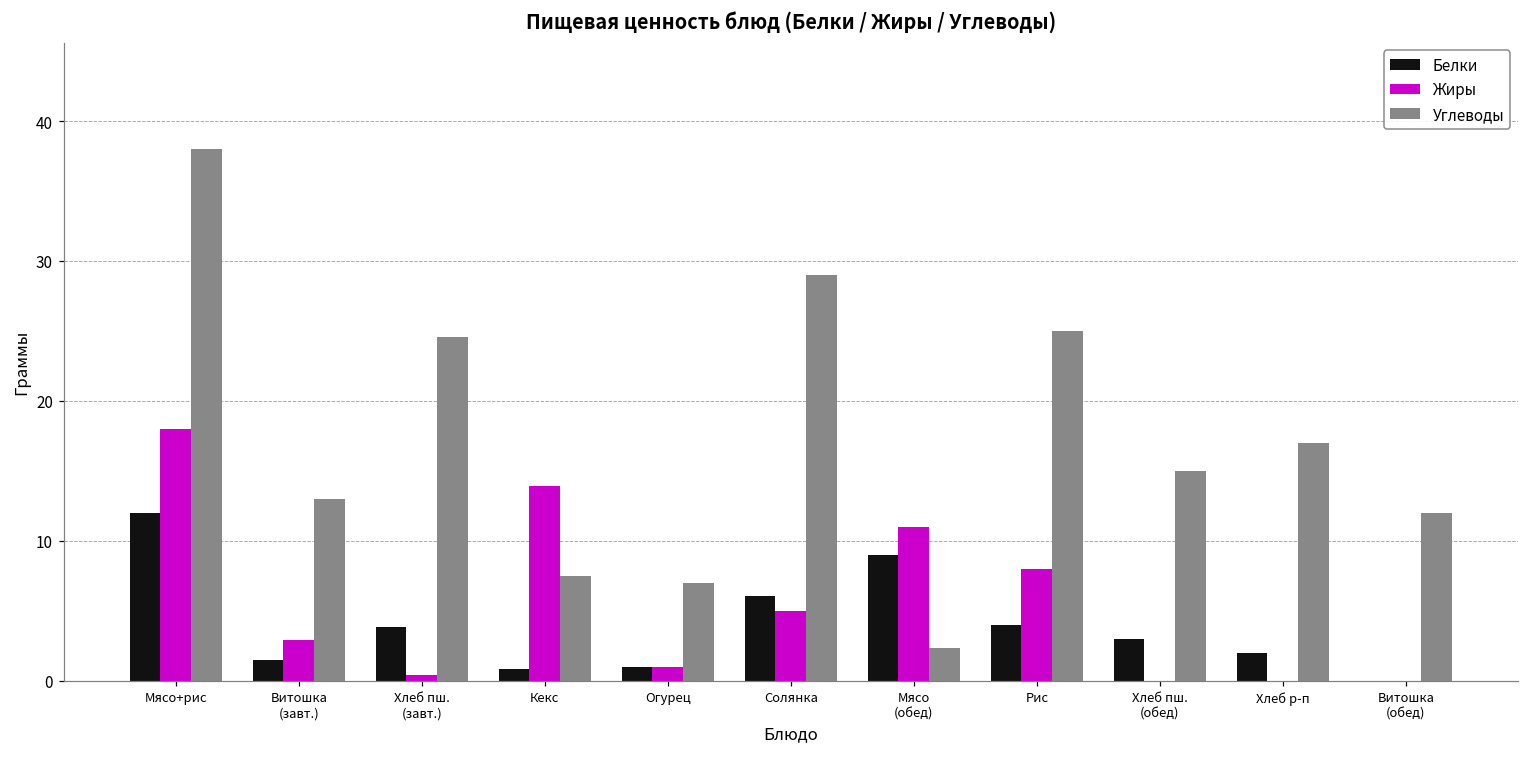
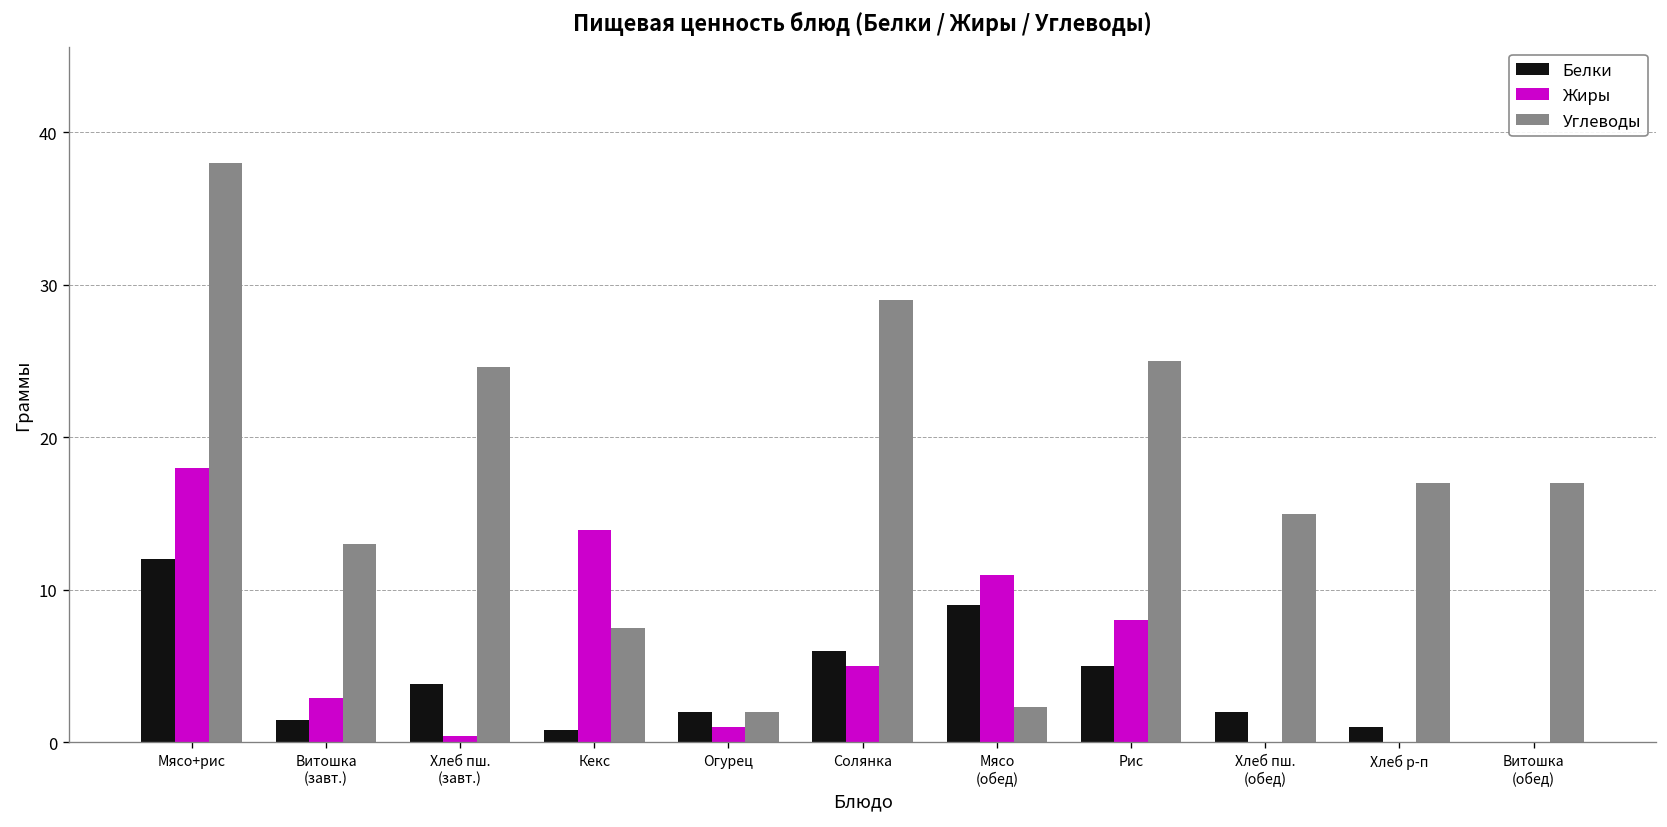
Белки, Огурец: 1 -> 2
Углеводы, Огурец: 7 -> 2
Белки, Рис: 4 -> 5
Белки, Хлеб пш. (обед): 3 -> 2
Белки, Хлеб р-п: 2 -> 1
Углеводы, Витошка (обед): 12 -> 17
